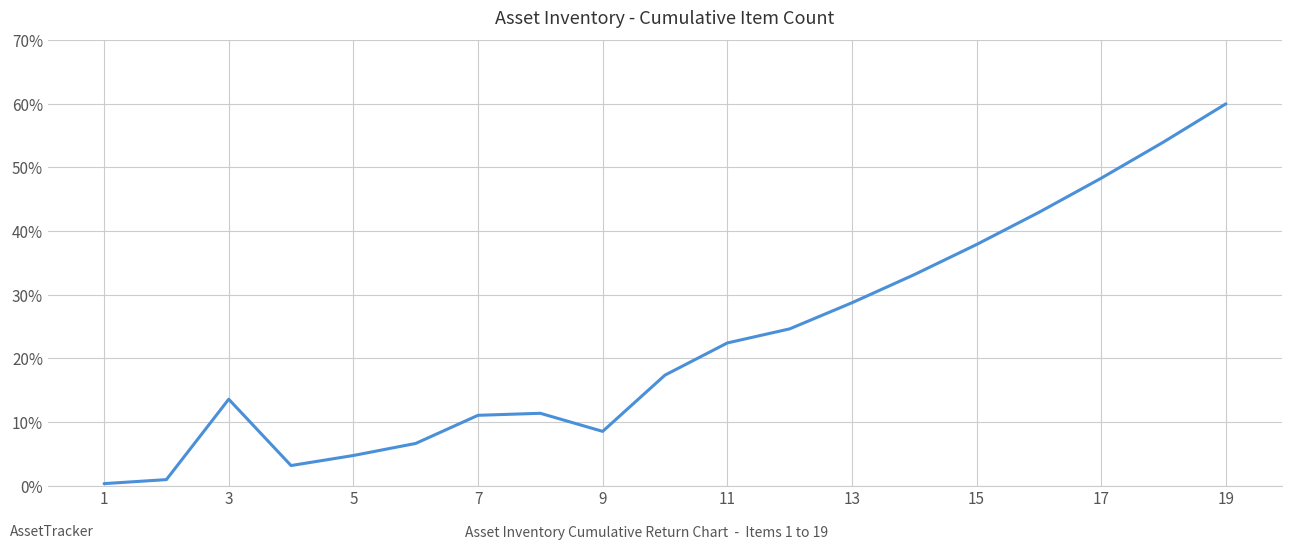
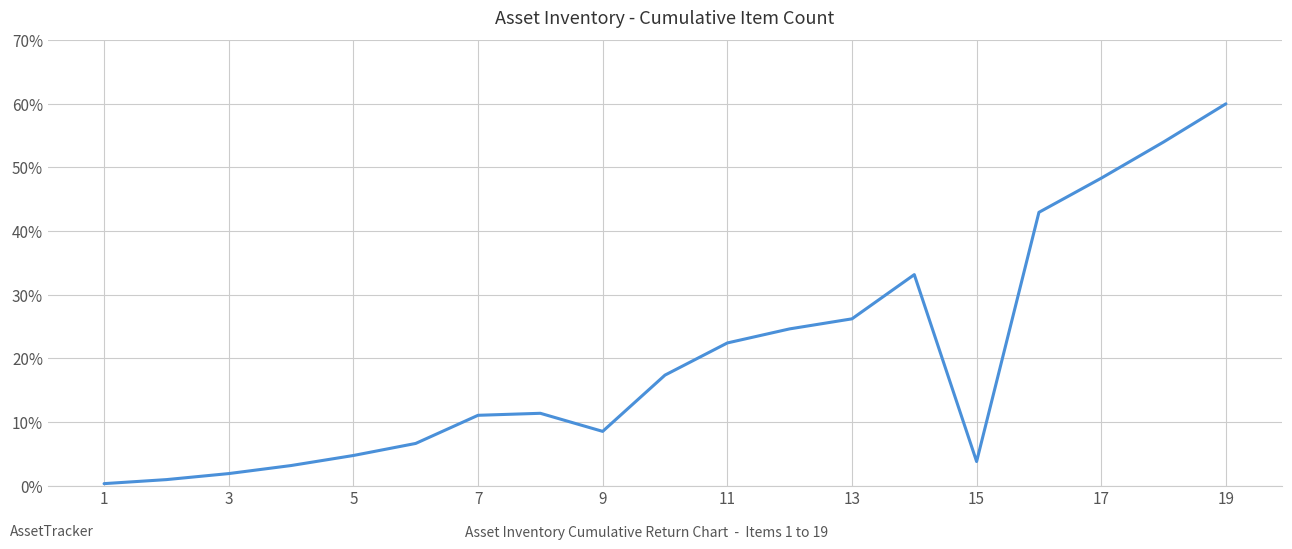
3: 14% -> 2%
13: 29% -> 26%
15: 38% -> 4%
